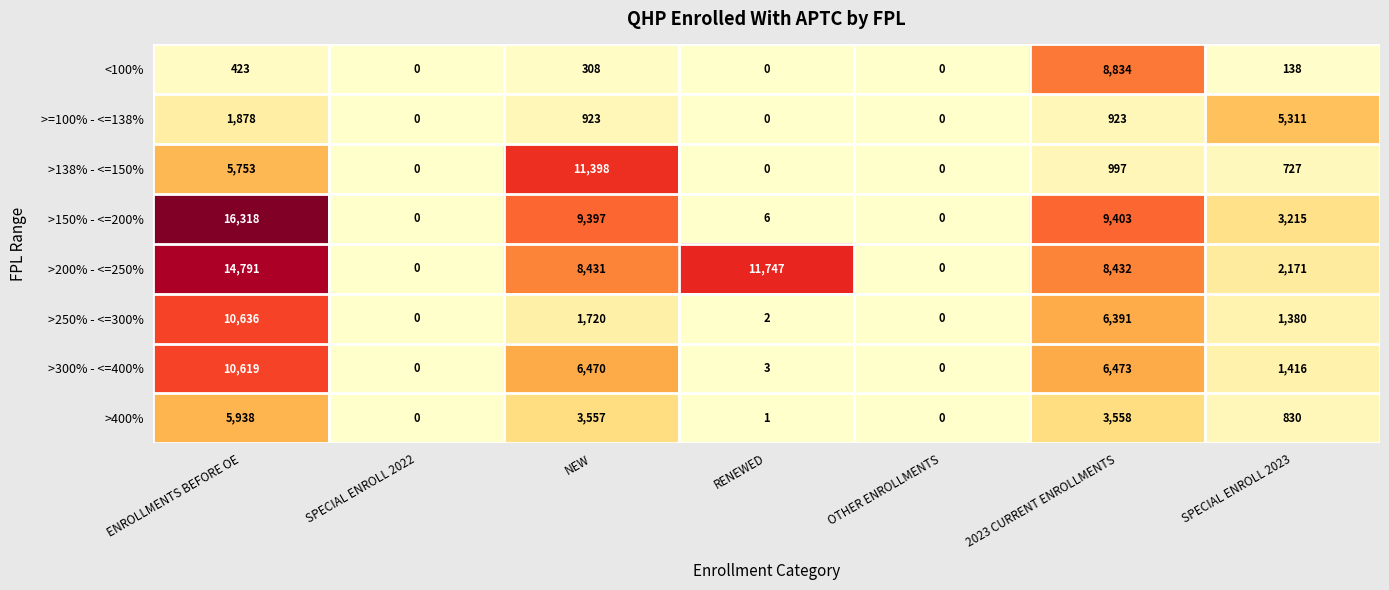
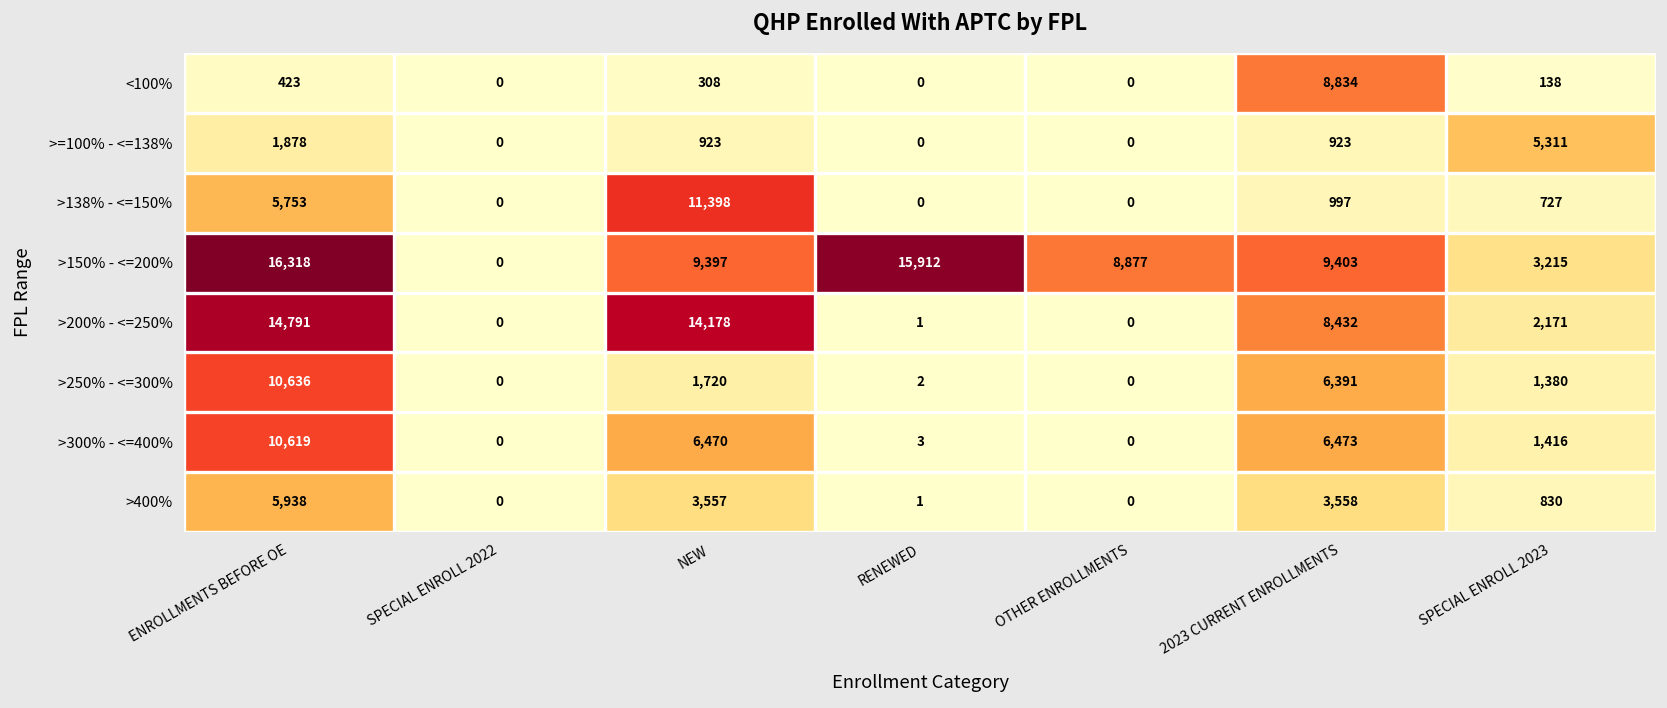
>150% - <=200%, RENEWED: 6 -> 15,912
>150% - <=200%, OTHER ENROLLMENTS: 0 -> 8,877
>200% - <=250%, NEW: 8,431 -> 14,178
>200% - <=250%, RENEWED: 11,747 -> 1
